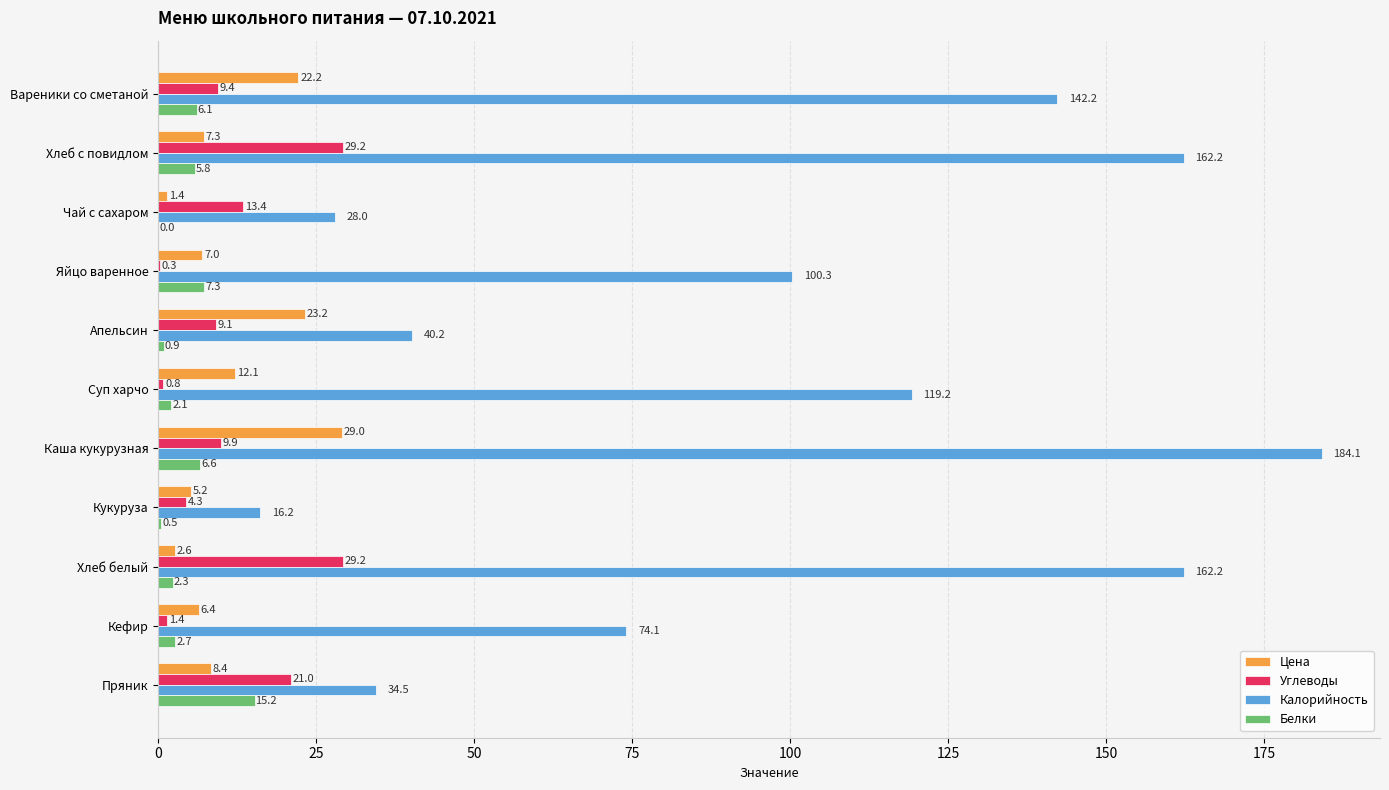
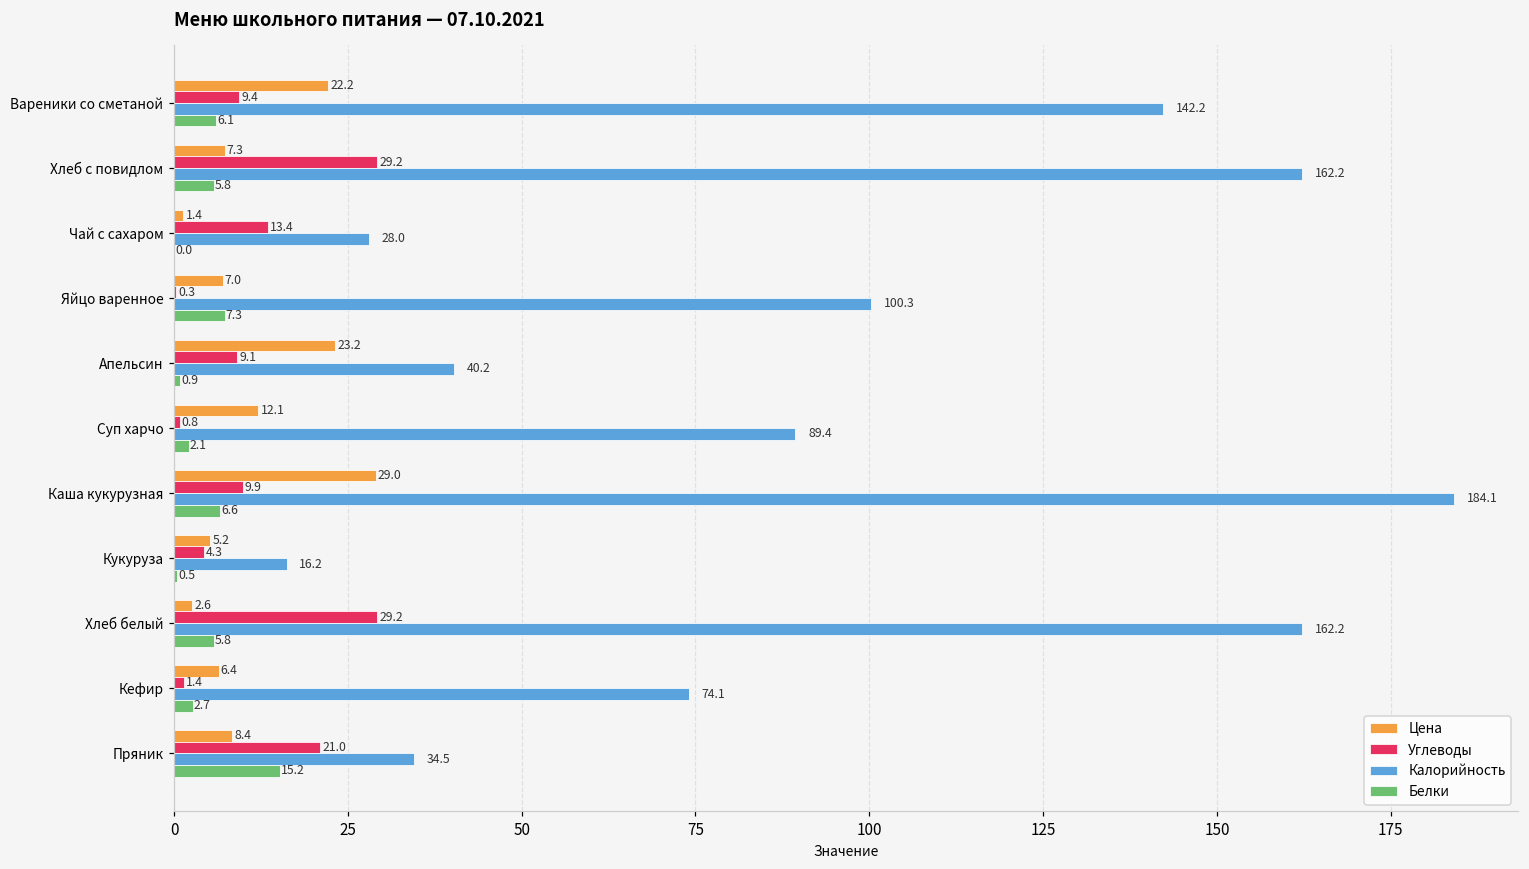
Калорийность, Суп харчо: 119.2 -> 89.4
Белки, Хлеб белый: 2.3 -> 5.8
